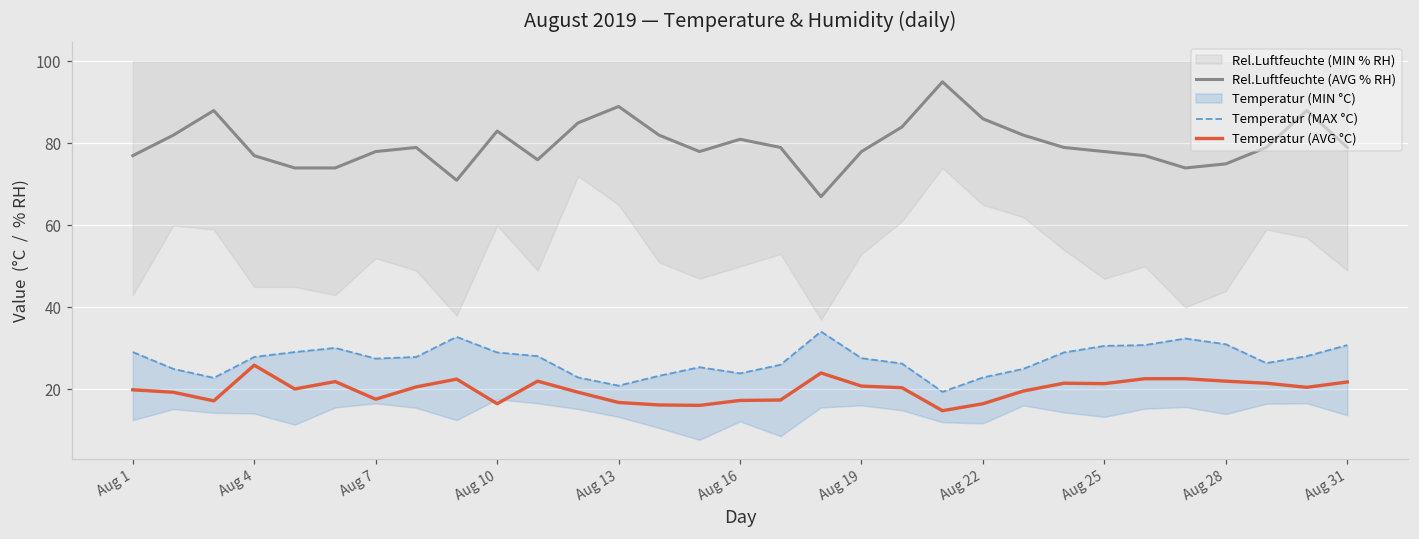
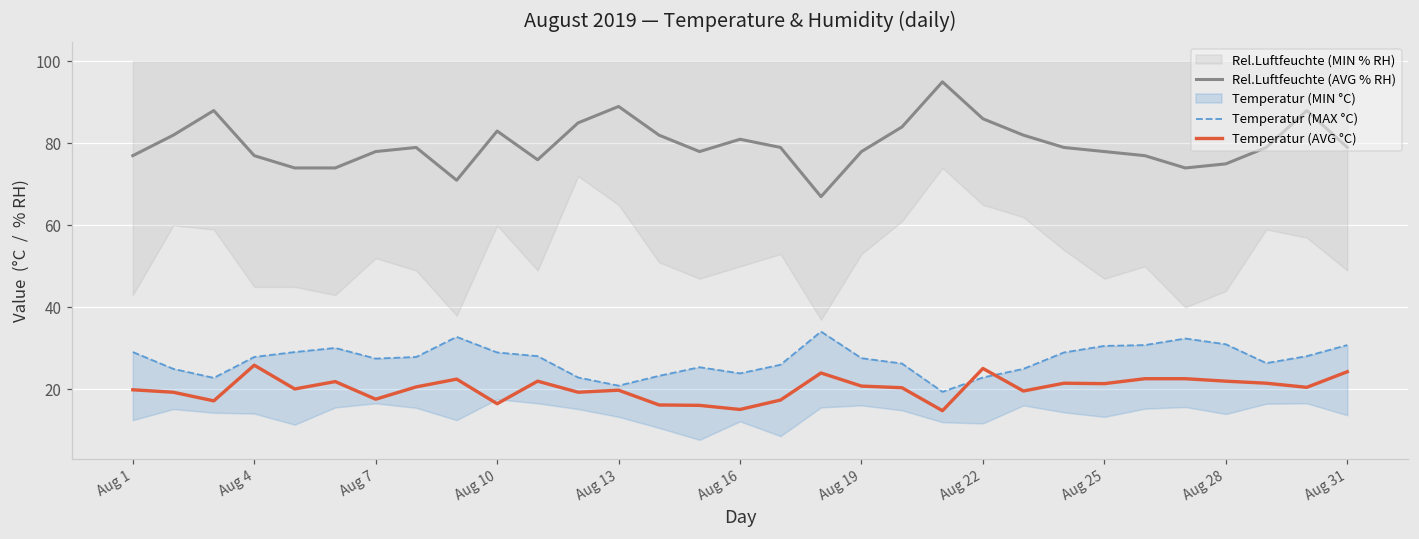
Temperatur (AVG °C), Aug 13: 17 -> 20
Temperatur (AVG °C), Aug 16: 17 -> 15
Temperatur (AVG °C), Aug 22: 17 -> 25
Temperatur (AVG °C), Aug 31: 22 -> 24
